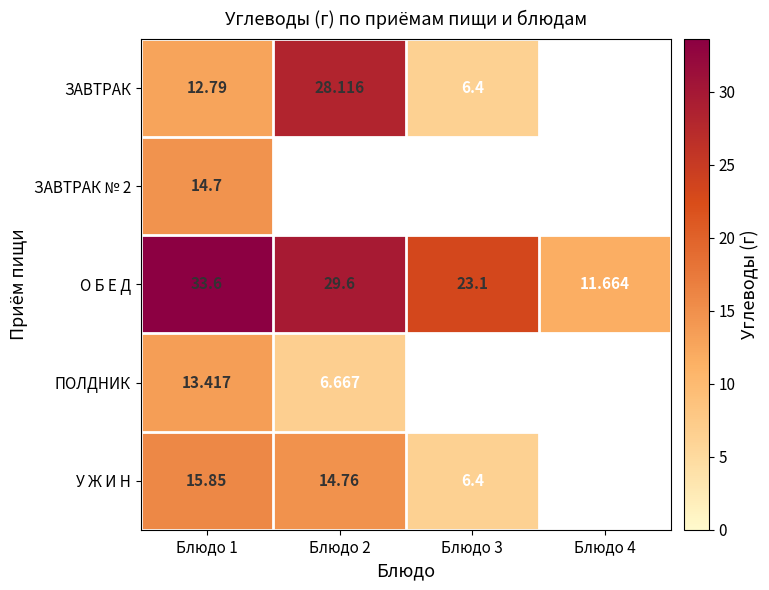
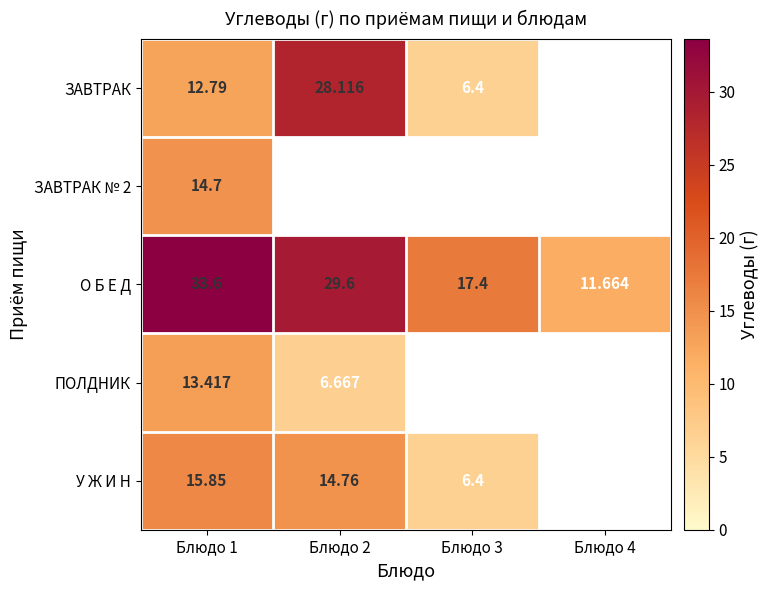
О Б Е Д, Блюдо 3: 23.1 -> 17.4
